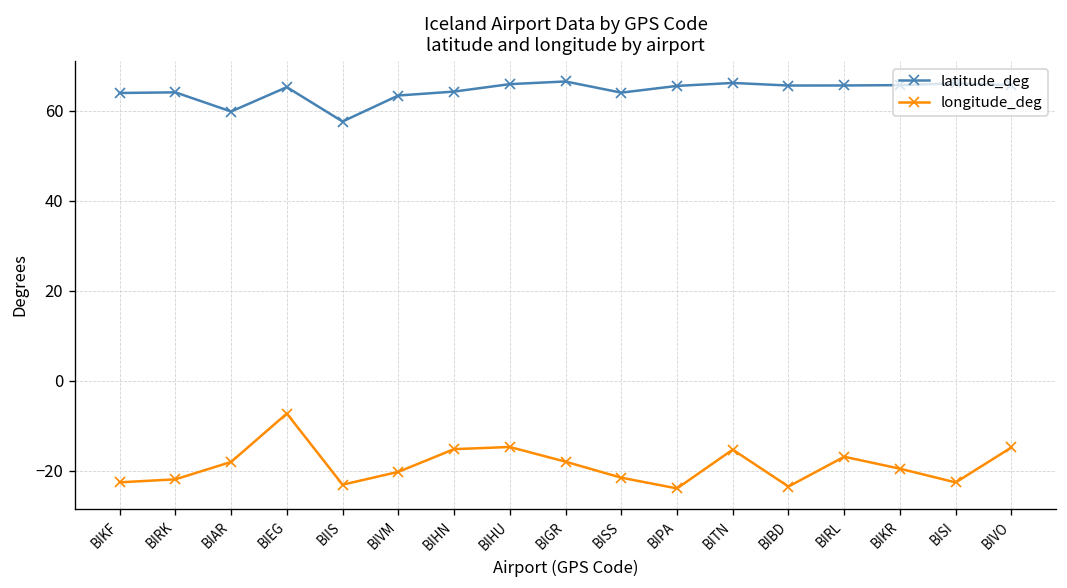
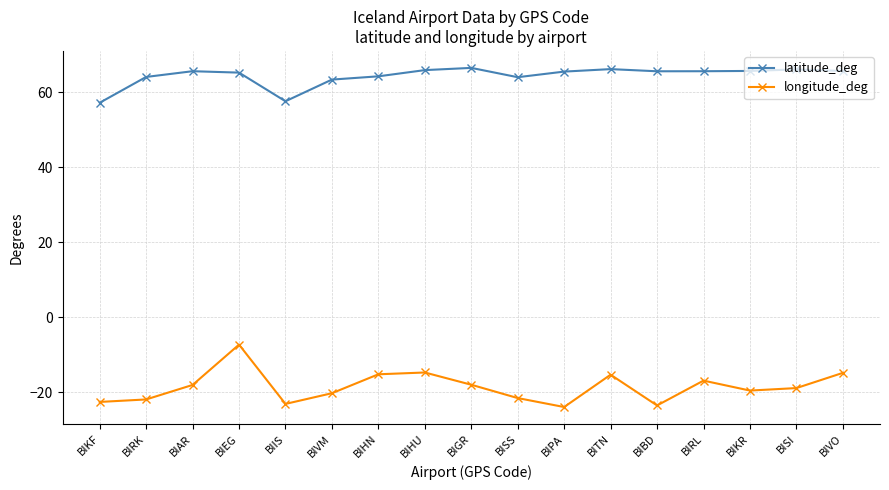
latitude_deg, BIKF: 64 -> 57
latitude_deg, BIAR: 60 -> 66
longitude_deg, BISI: -23 -> -19
